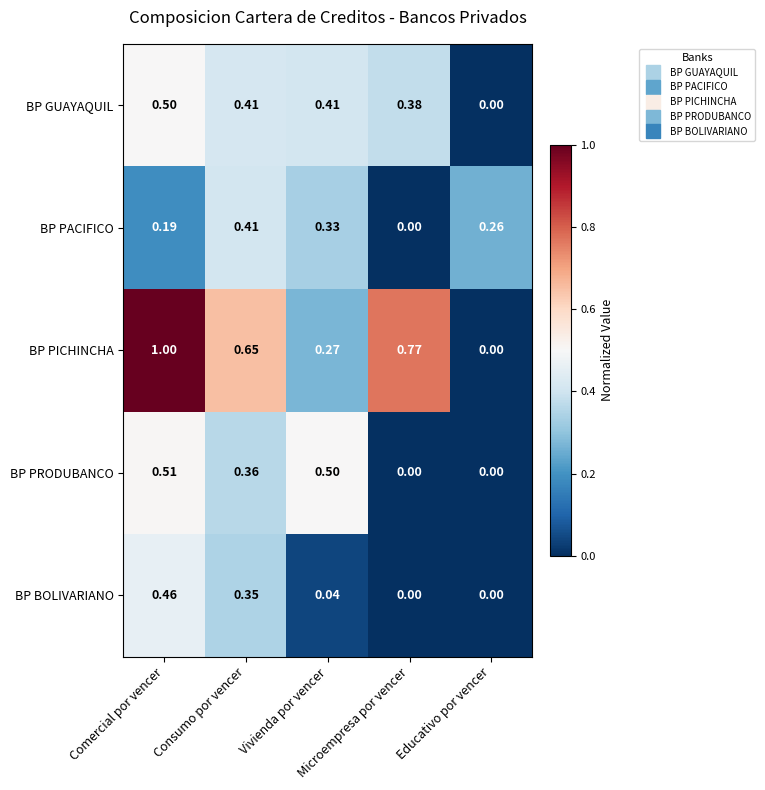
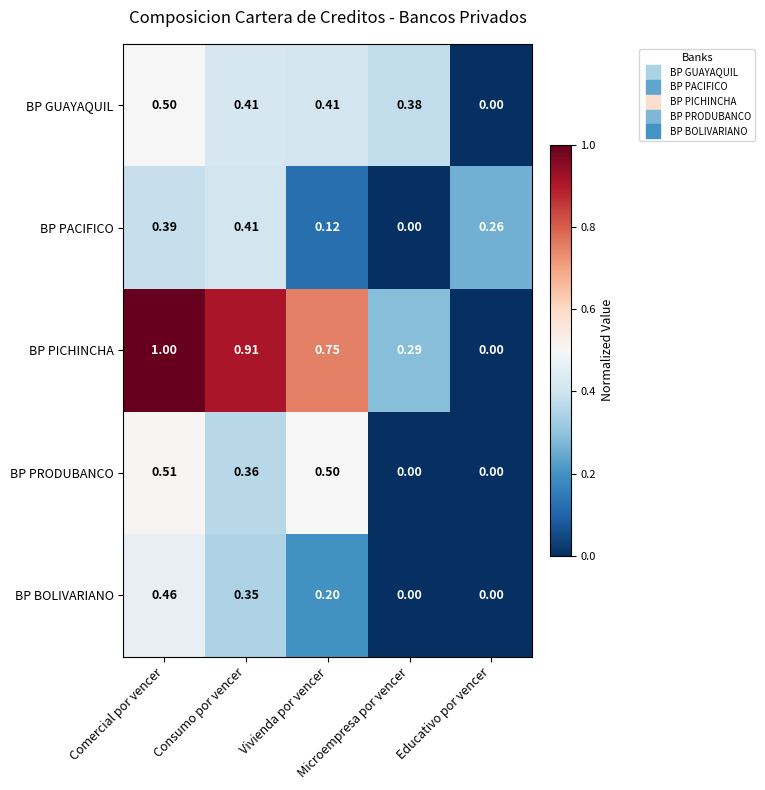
BP PACIFICO, Comercial por vencer: 0.19 -> 0.39
BP PACIFICO, Vivienda por vencer: 0.33 -> 0.12
BP PICHINCHA, Consumo por vencer: 0.65 -> 0.91
BP PICHINCHA, Vivienda por vencer: 0.27 -> 0.75
BP PICHINCHA, Microempresa por vencer: 0.77 -> 0.29
BP BOLIVARIANO, Vivienda por vencer: 0.04 -> 0.20
